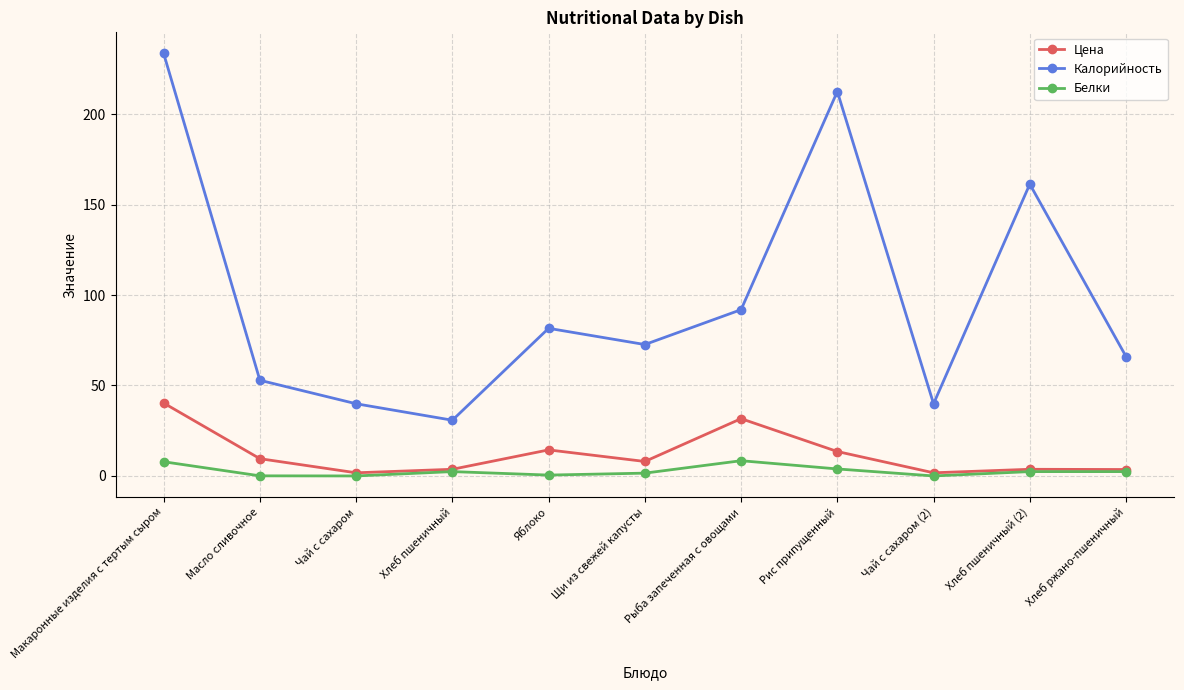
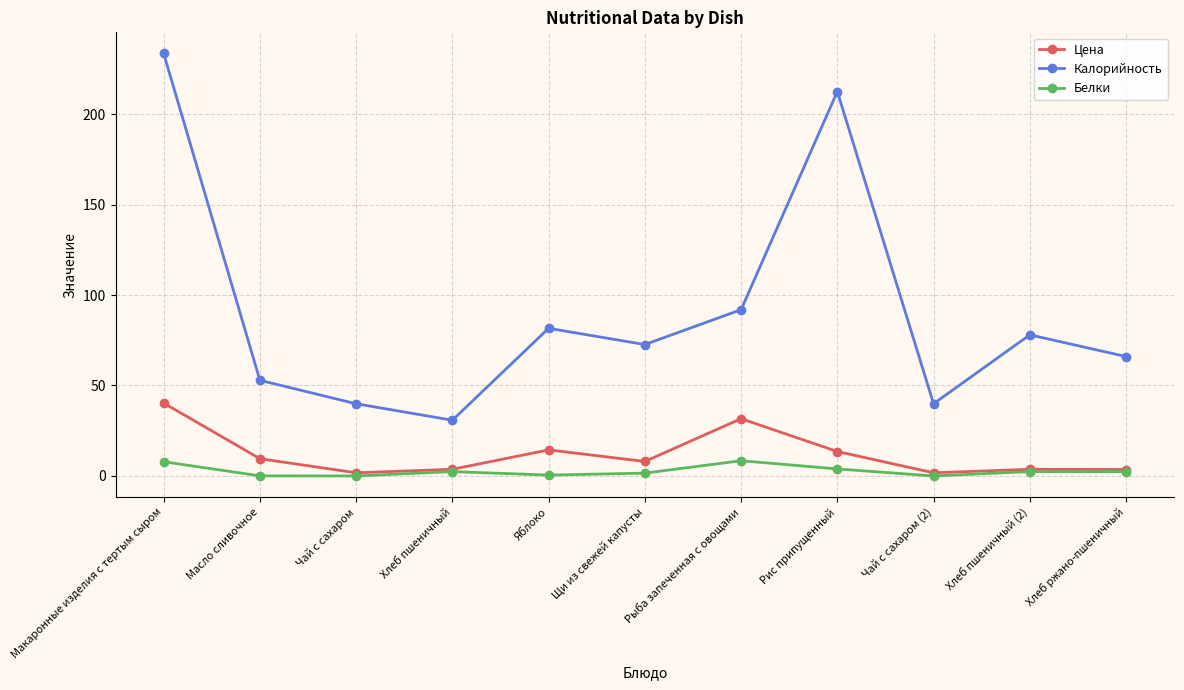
Калорийность, Хлеб пшеничный (2): 161 -> 78
